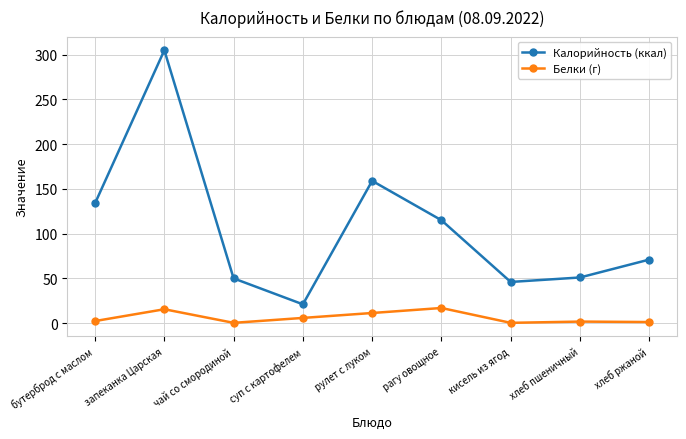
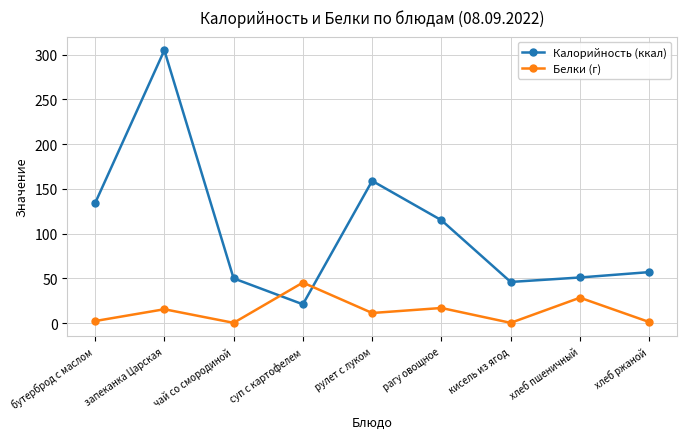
Белки (г), суп с картофелем: 10 -> 50
Белки (г), хлеб пшеничный: 0 -> 30
Калорийность (ккал), хлеб ржаной: 70 -> 60
